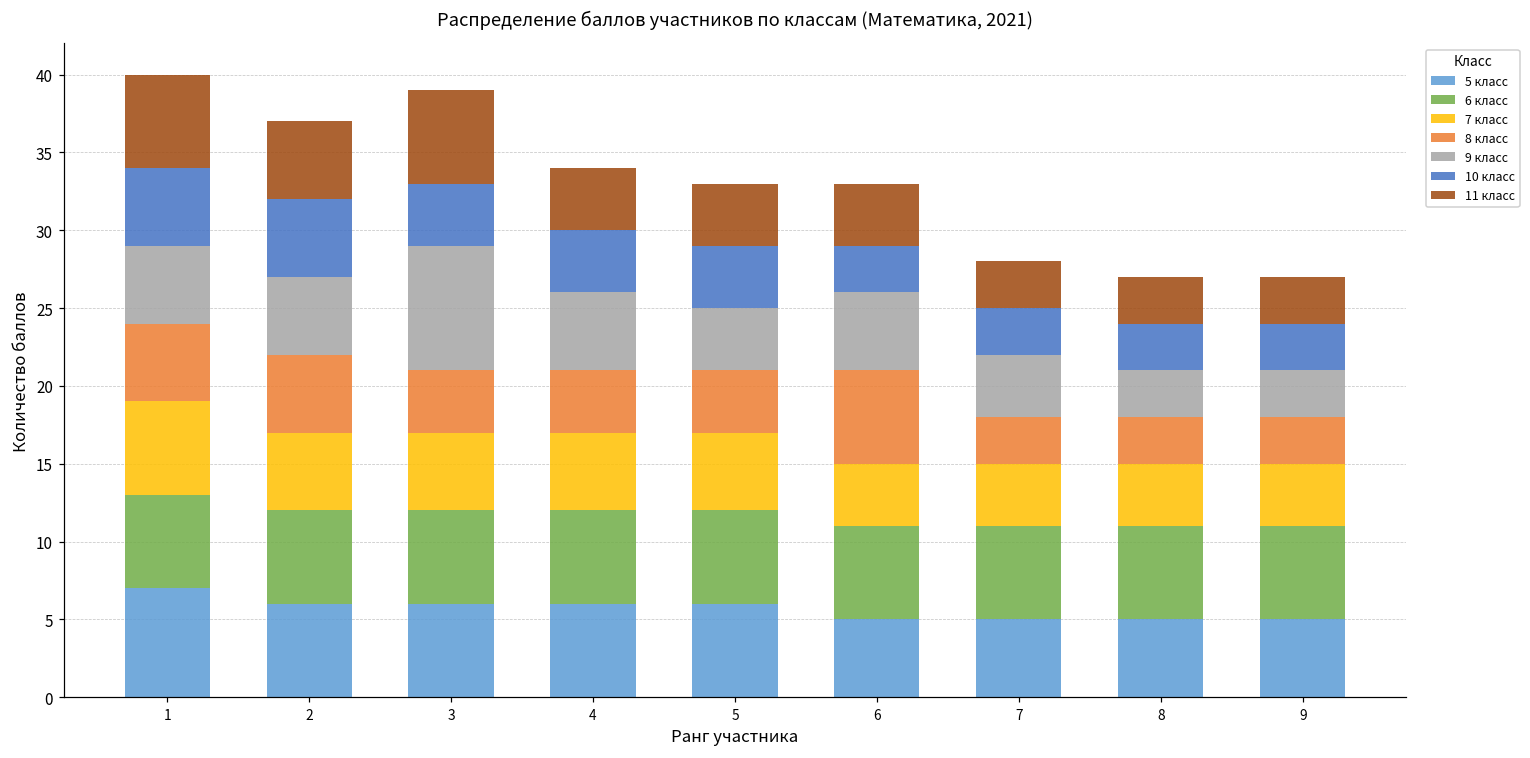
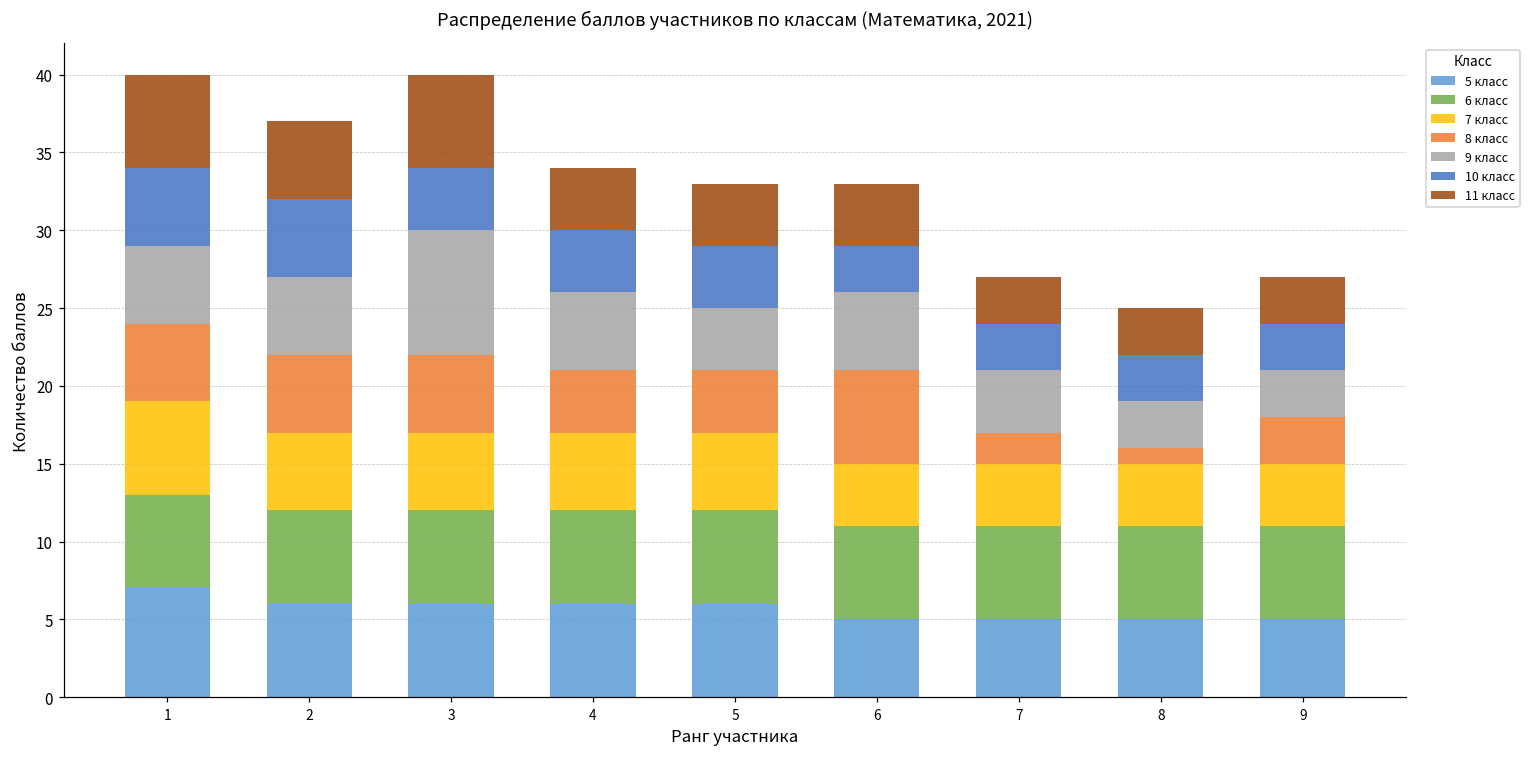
8 класс, 3: 4 -> 5
8 класс, 7: 3 -> 2
8 класс, 8: 3 -> 1
